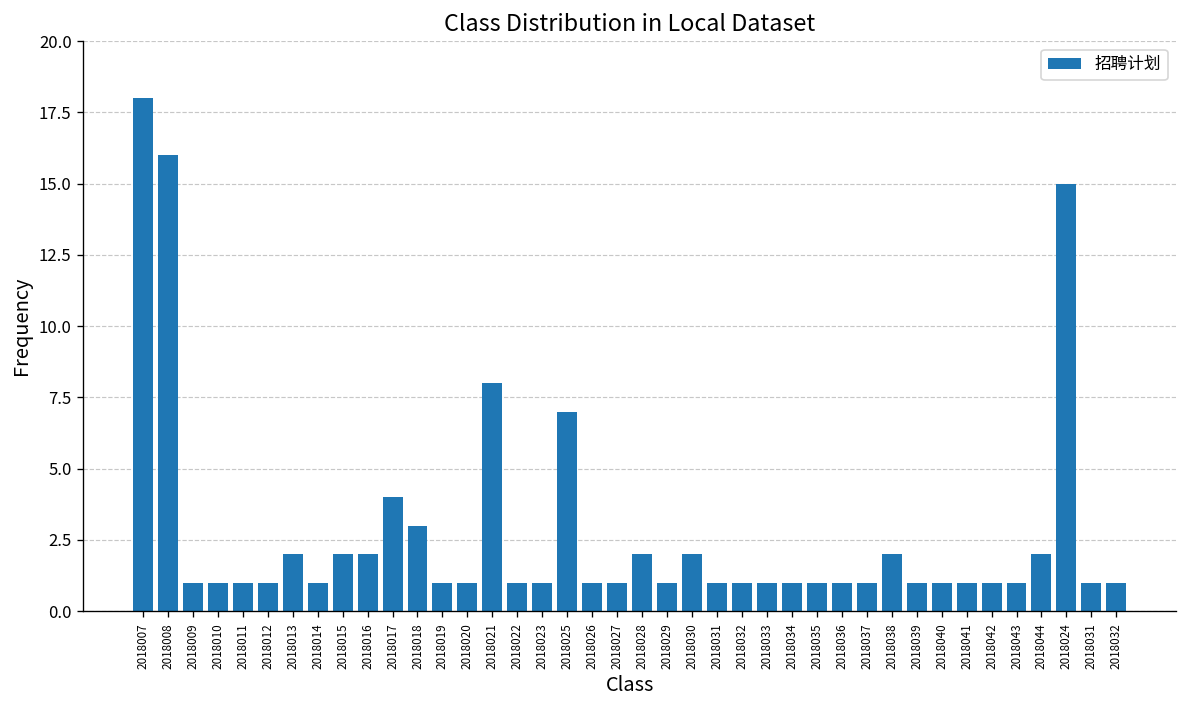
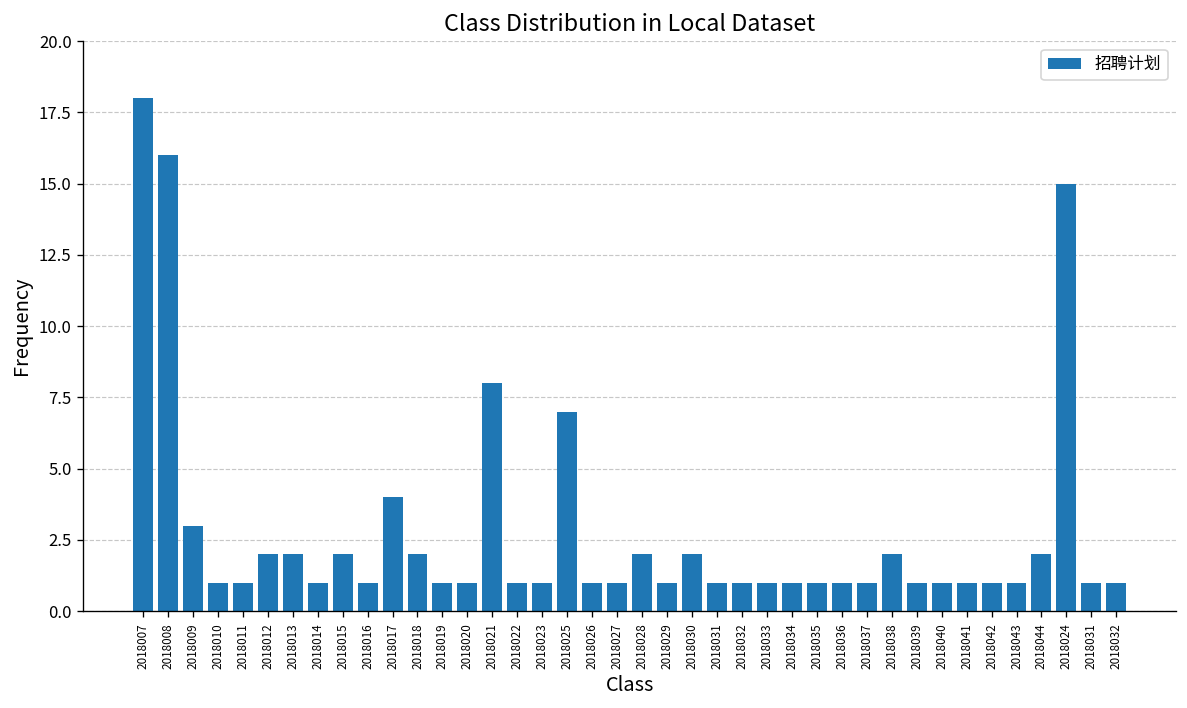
2018009: 1 -> 3
2018012: 1 -> 2
2018016: 2 -> 1
2018018: 3 -> 2
